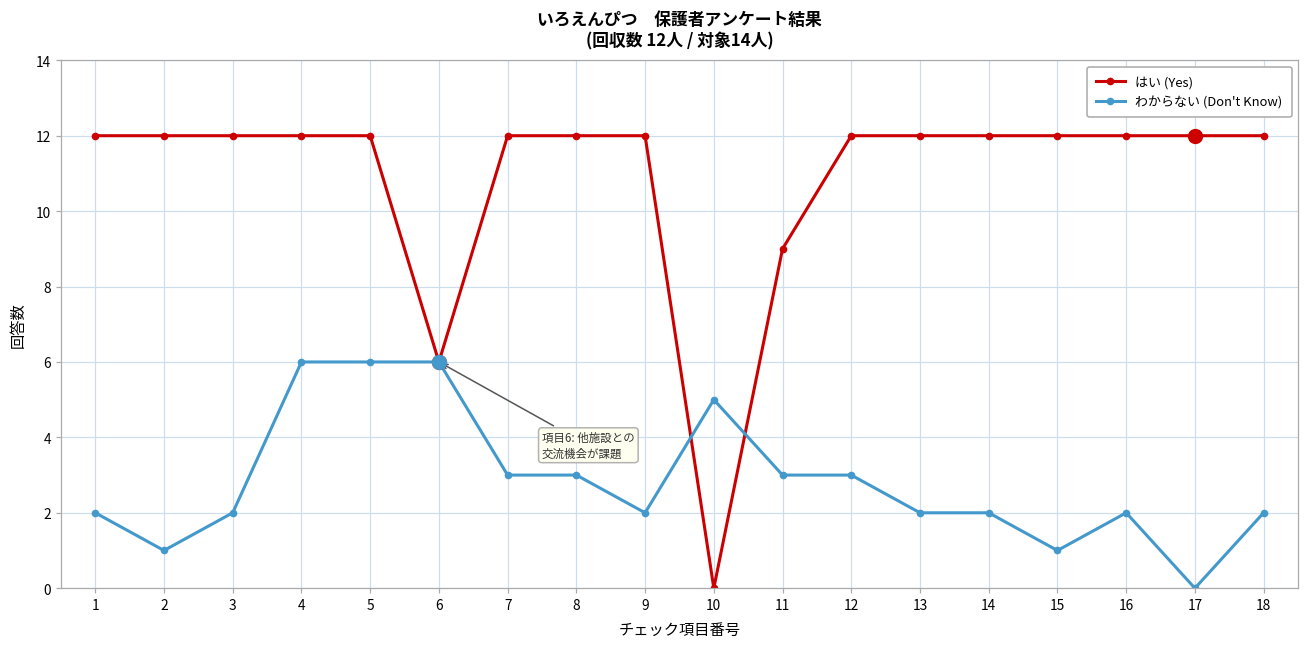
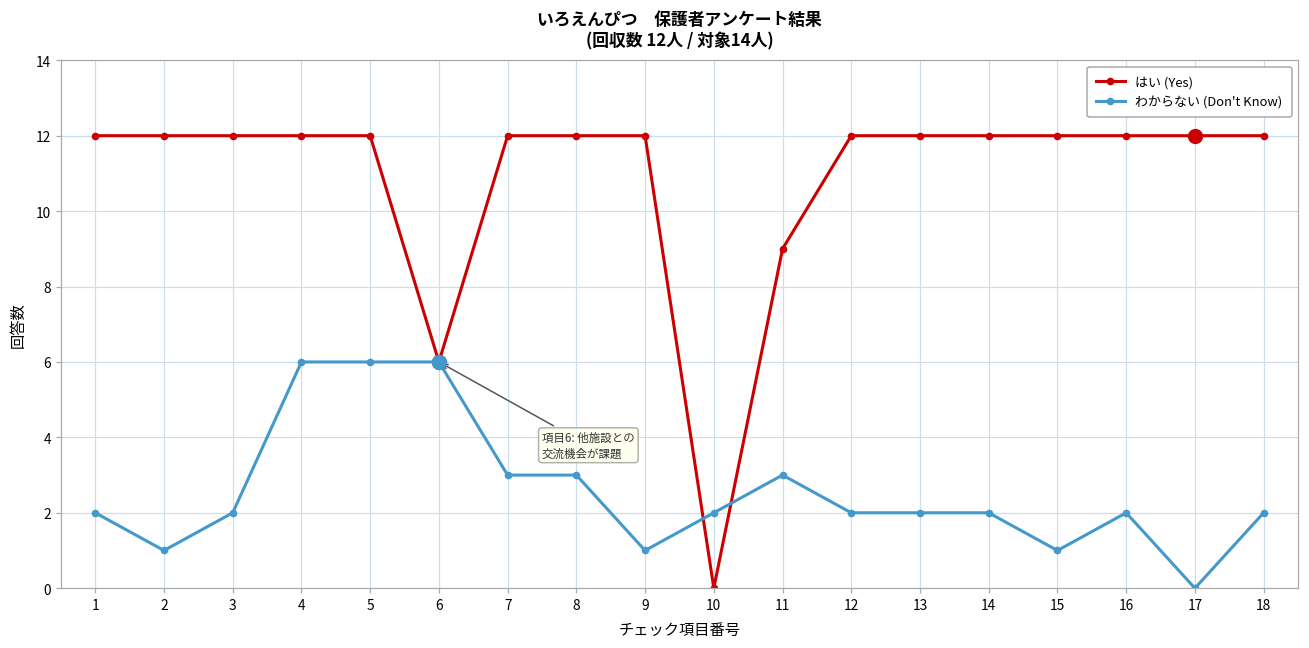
わからない (Don't Know), 9: 2 -> 1
わからない (Don't Know), 10: 5 -> 2
わからない (Don't Know), 12: 3 -> 2
